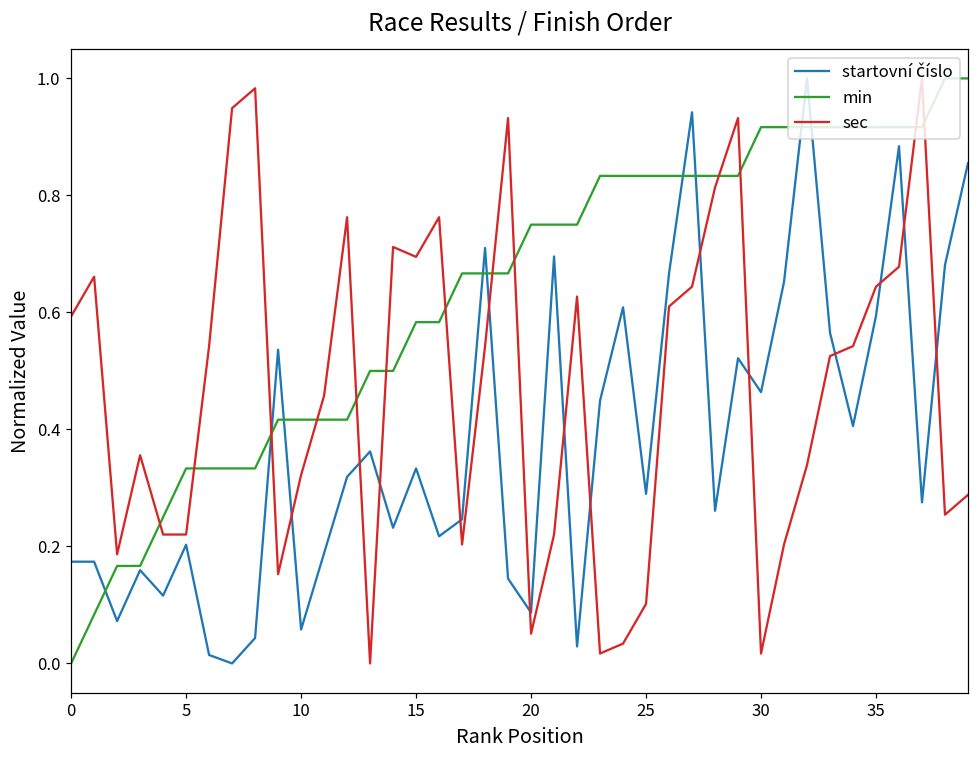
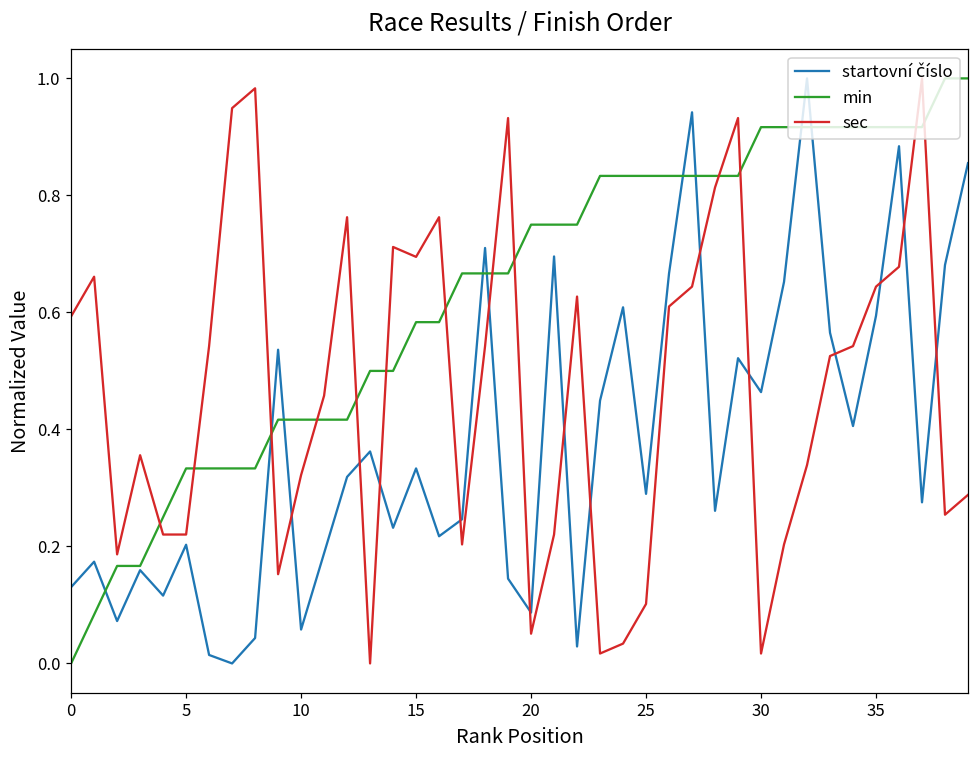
startovní číslo, 0: 0.17 -> 0.13
